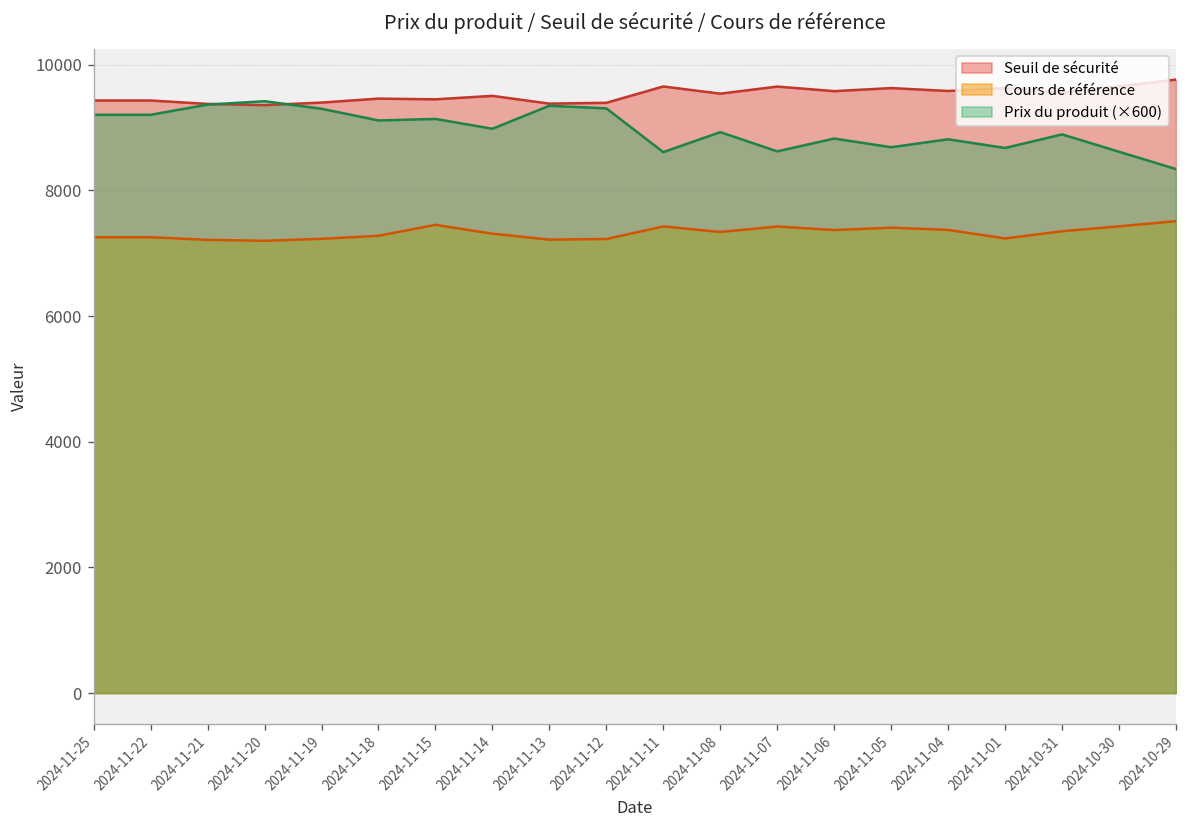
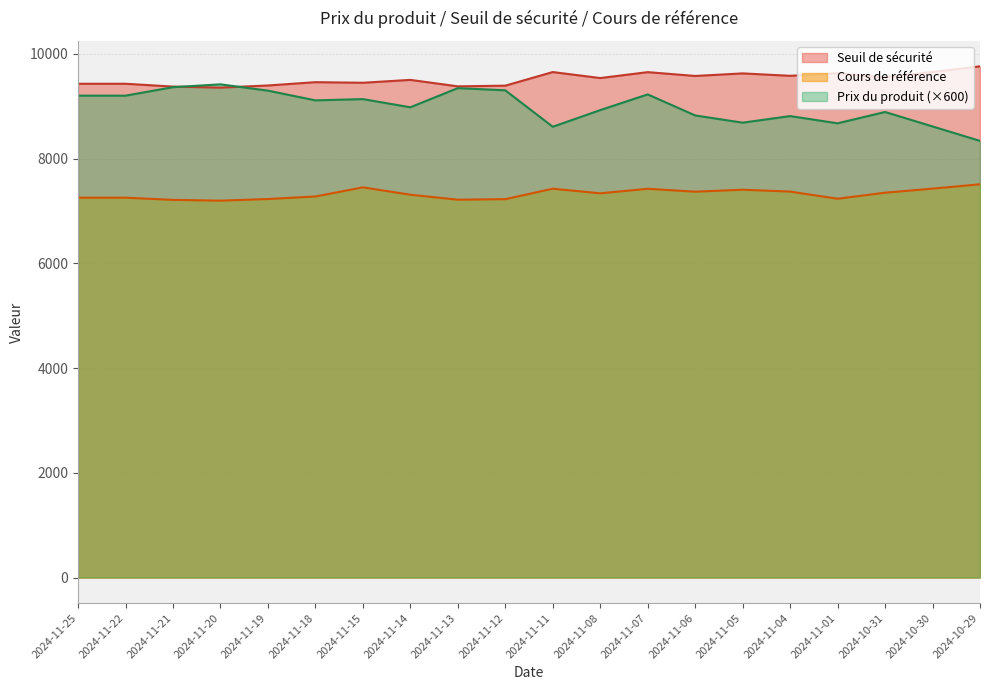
Prix du produit (×600), 2024-11-07: 8600 -> 9200
